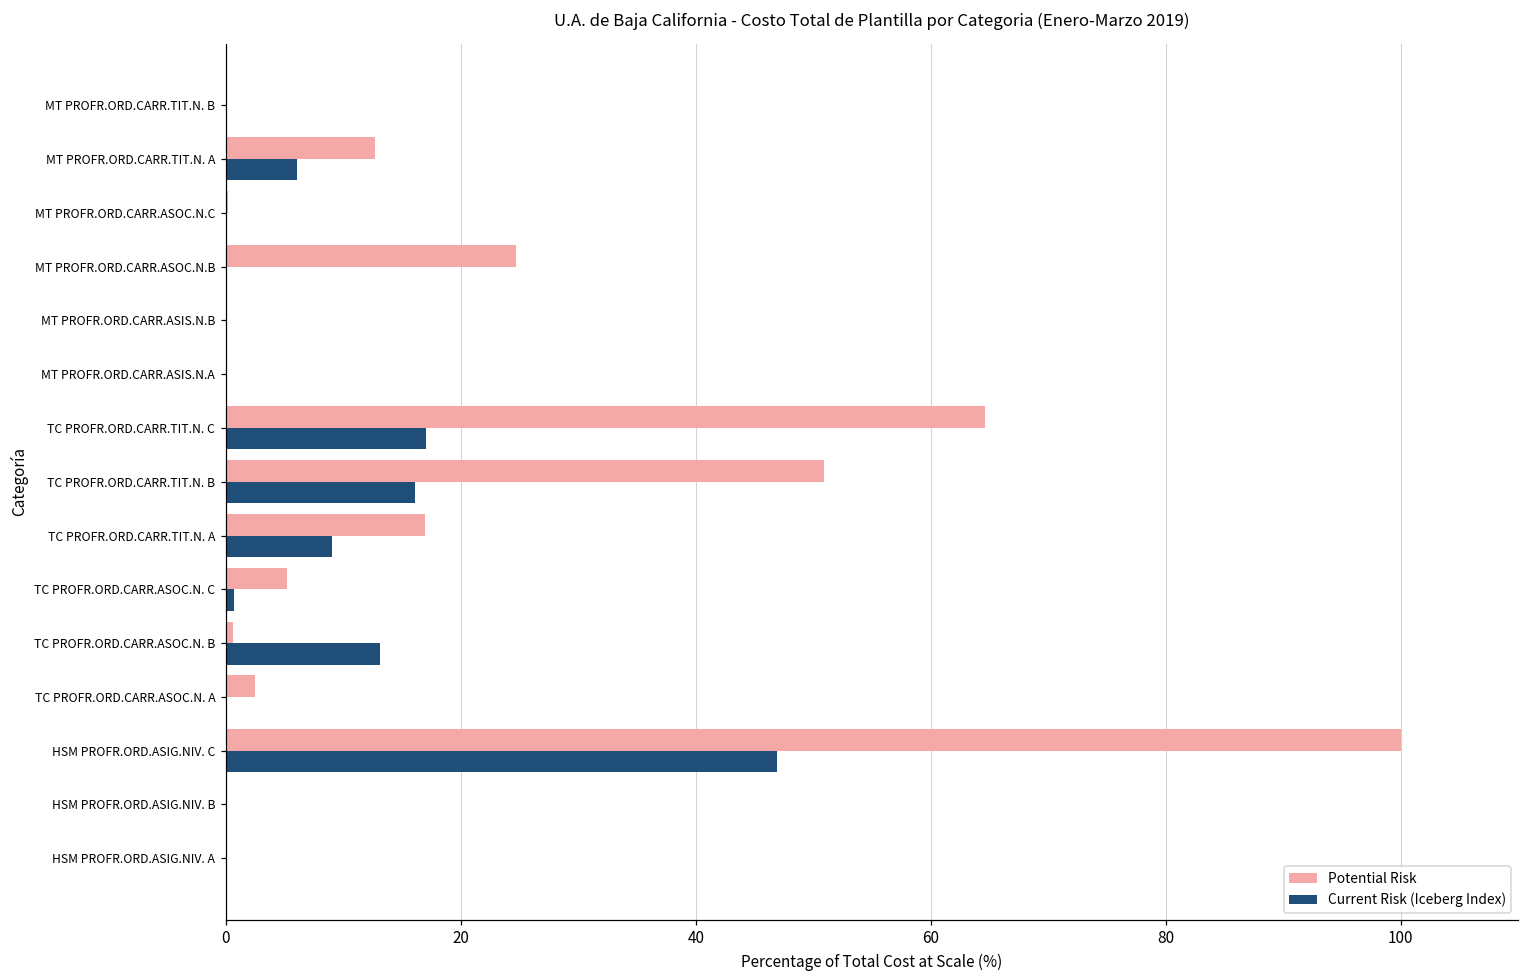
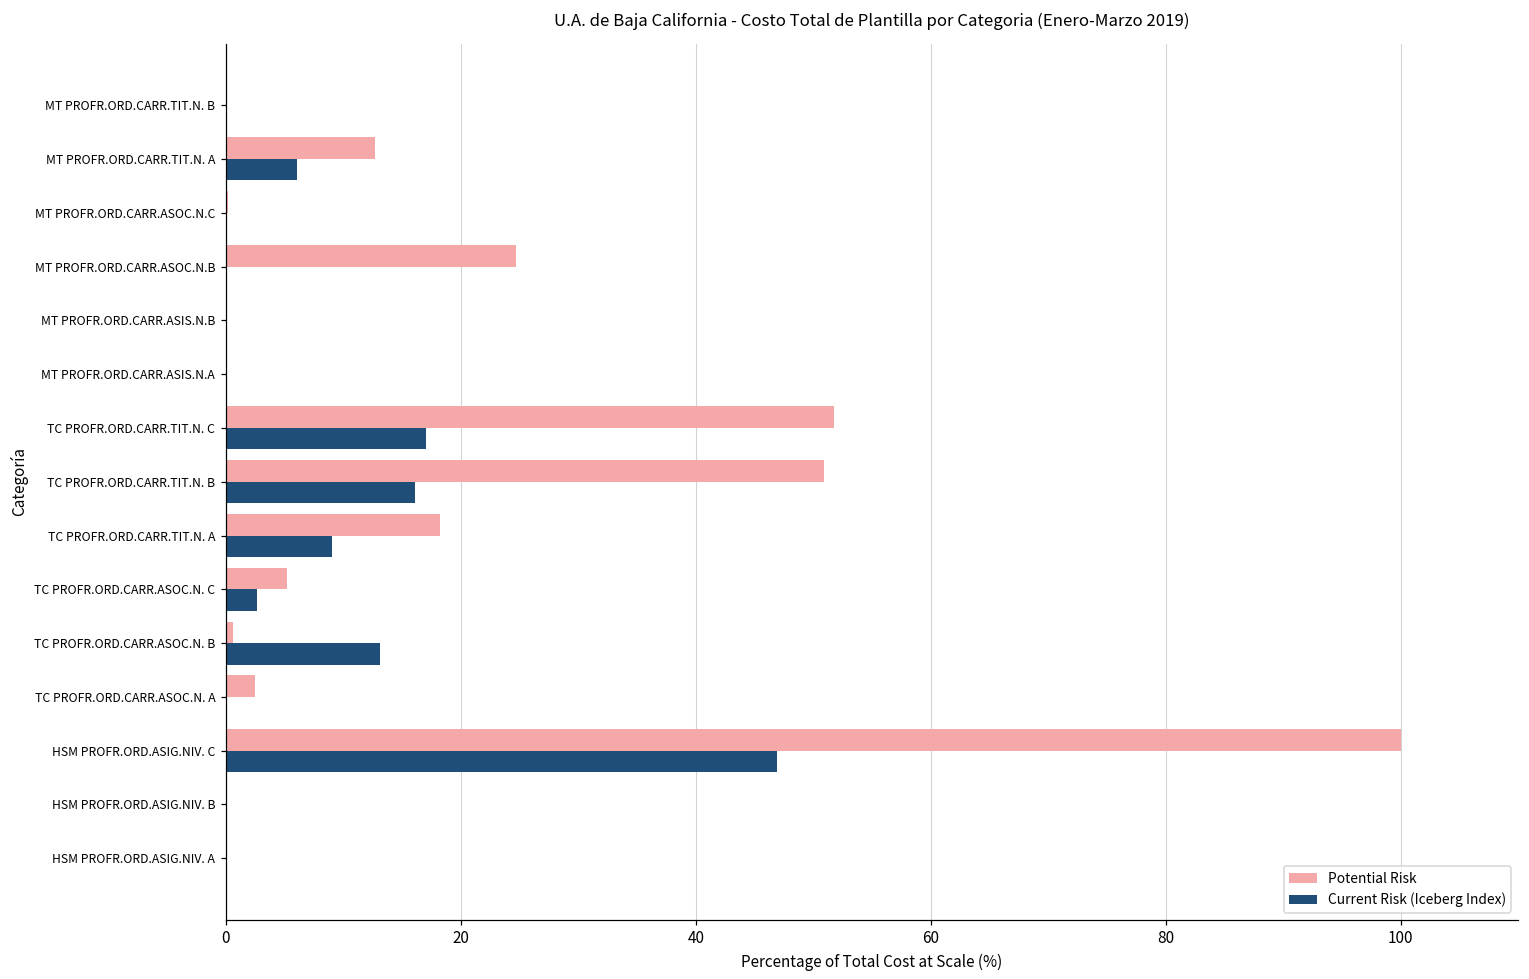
Potential Risk, TC PROFR.ORD.CARR.TIT.N. C: 64.6 -> 51.7
Potential Risk, TC PROFR.ORD.CARR.TIT.N. A: 16.9 -> 18.2
Current Risk (Iceberg Index), TC PROFR.ORD.CARR.ASOC.N. C: 0.7 -> 2.7
